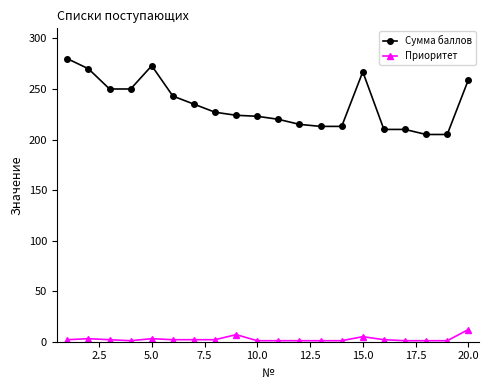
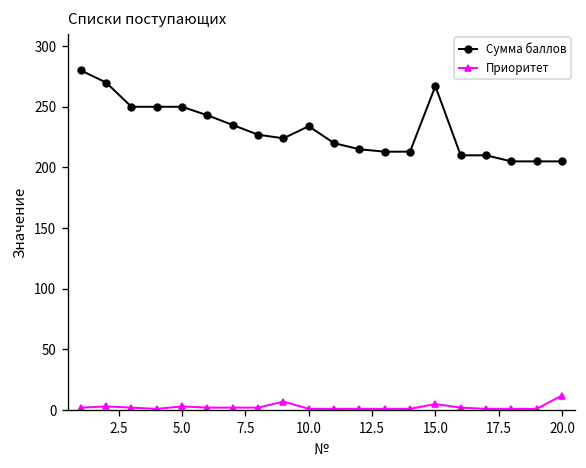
Сумма баллов, 5.0: 273 -> 250
Сумма баллов, 10.0: 223 -> 234
Сумма баллов, 20.0: 259 -> 205
